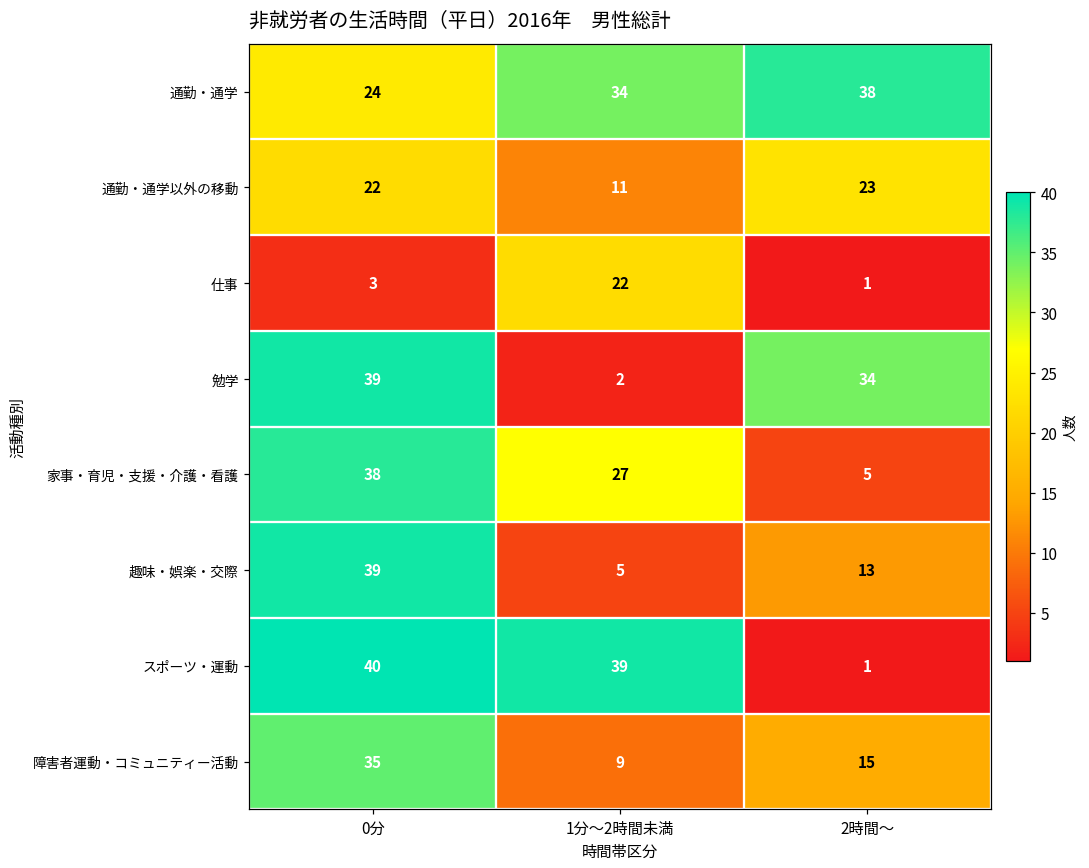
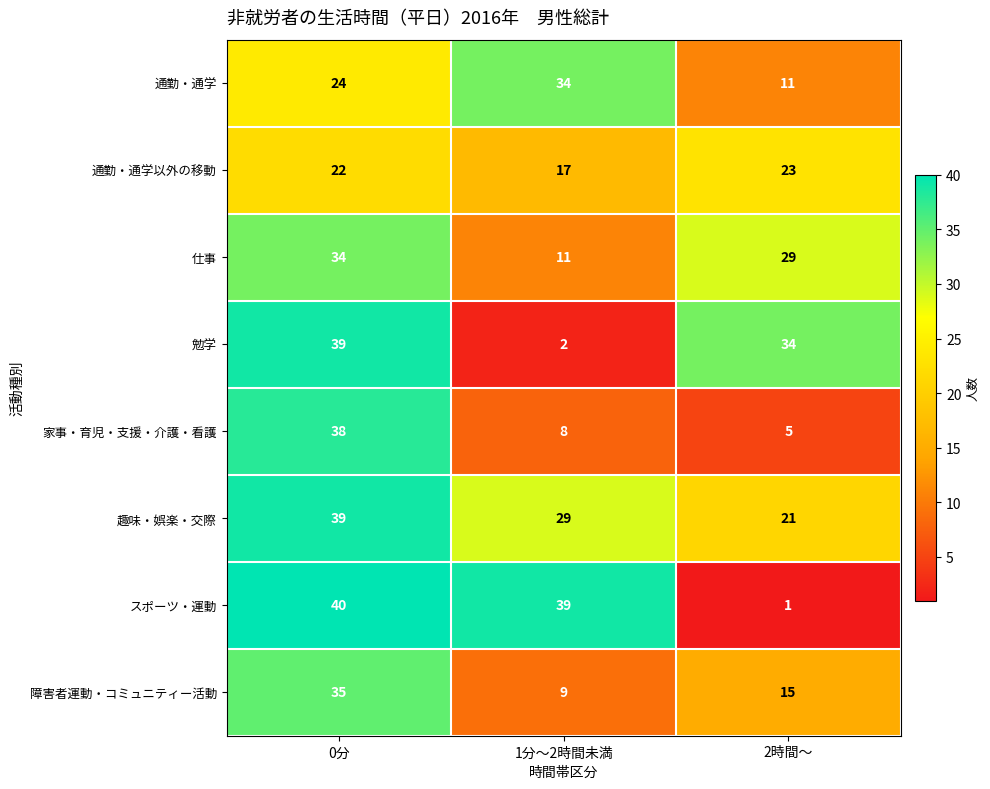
通勤・通学, 2時間～: 38 -> 11
通勤・通学以外の移動, 1分～2時間未満: 11 -> 17
仕事, 0分: 3 -> 34
仕事, 1分～2時間未満: 22 -> 11
仕事, 2時間～: 1 -> 29
家事・育児・支援・介護・看護, 1分～2時間未満: 27 -> 8
趣味・娯楽・交際, 1分～2時間未満: 5 -> 29
趣味・娯楽・交際, 2時間～: 13 -> 21
